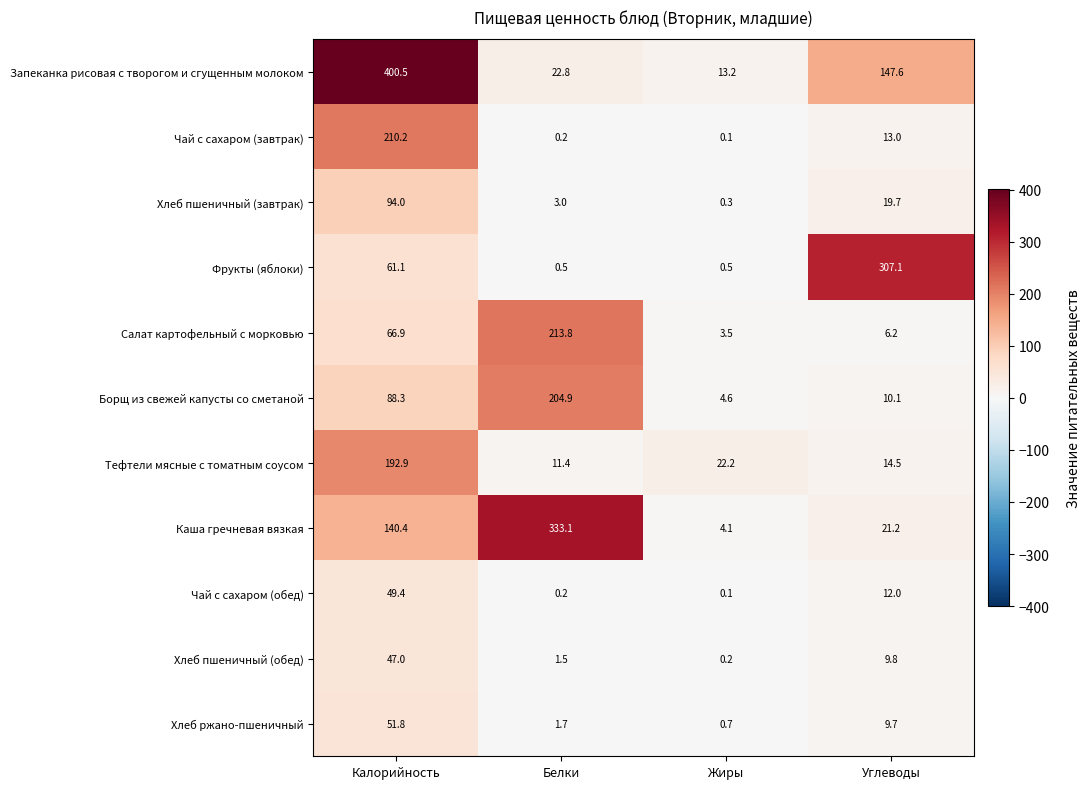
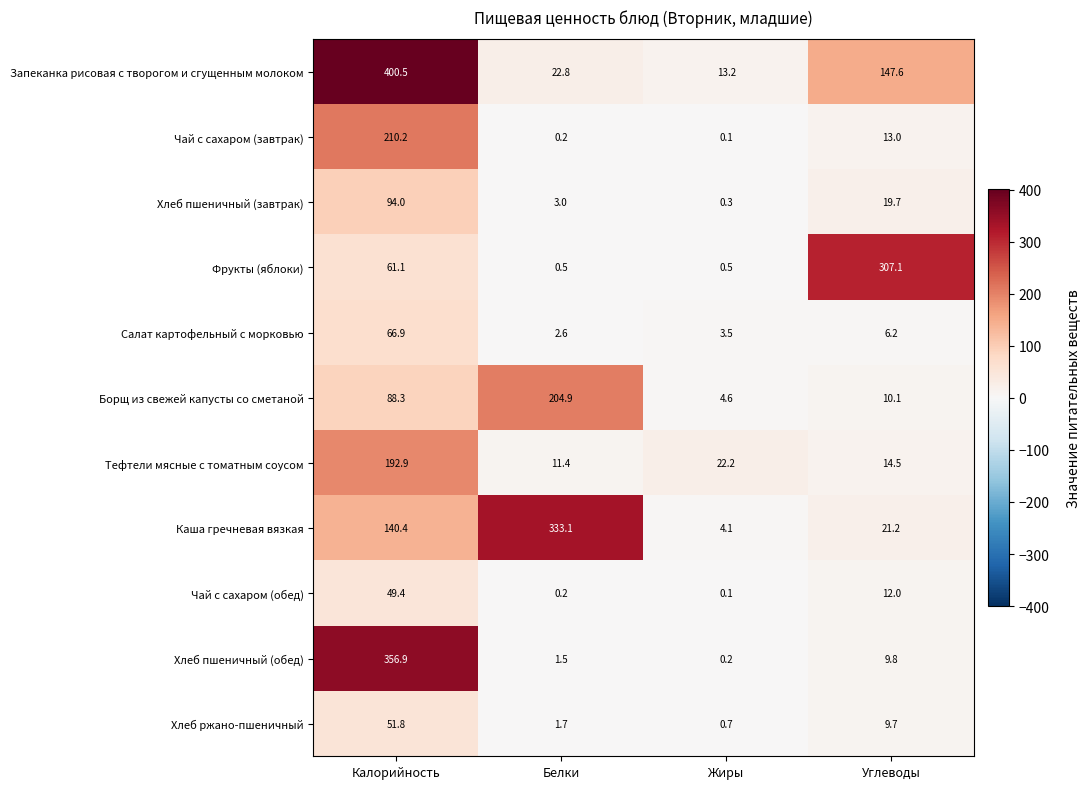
Салат картофельный с морковью, Белки: 213.8 -> 2.6
Хлеб пшеничный (обед), Калорийность: 47.0 -> 356.9
